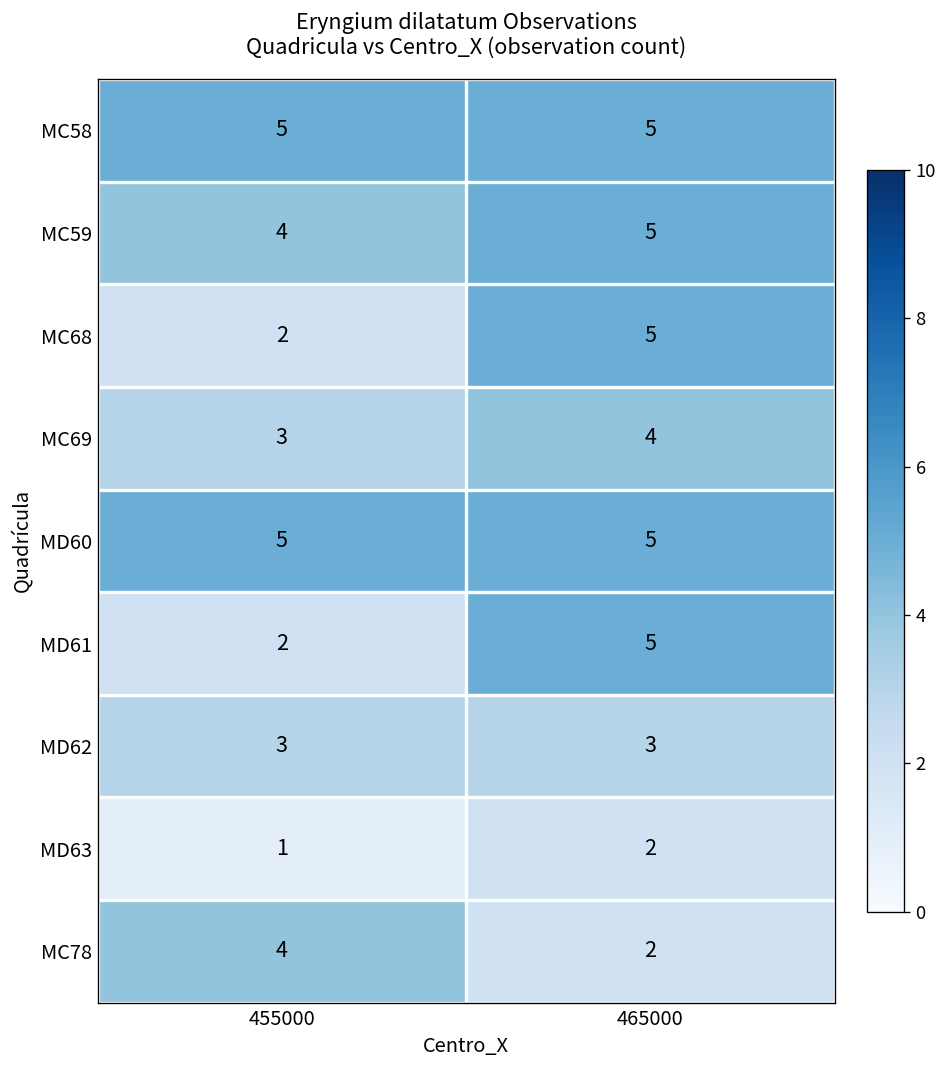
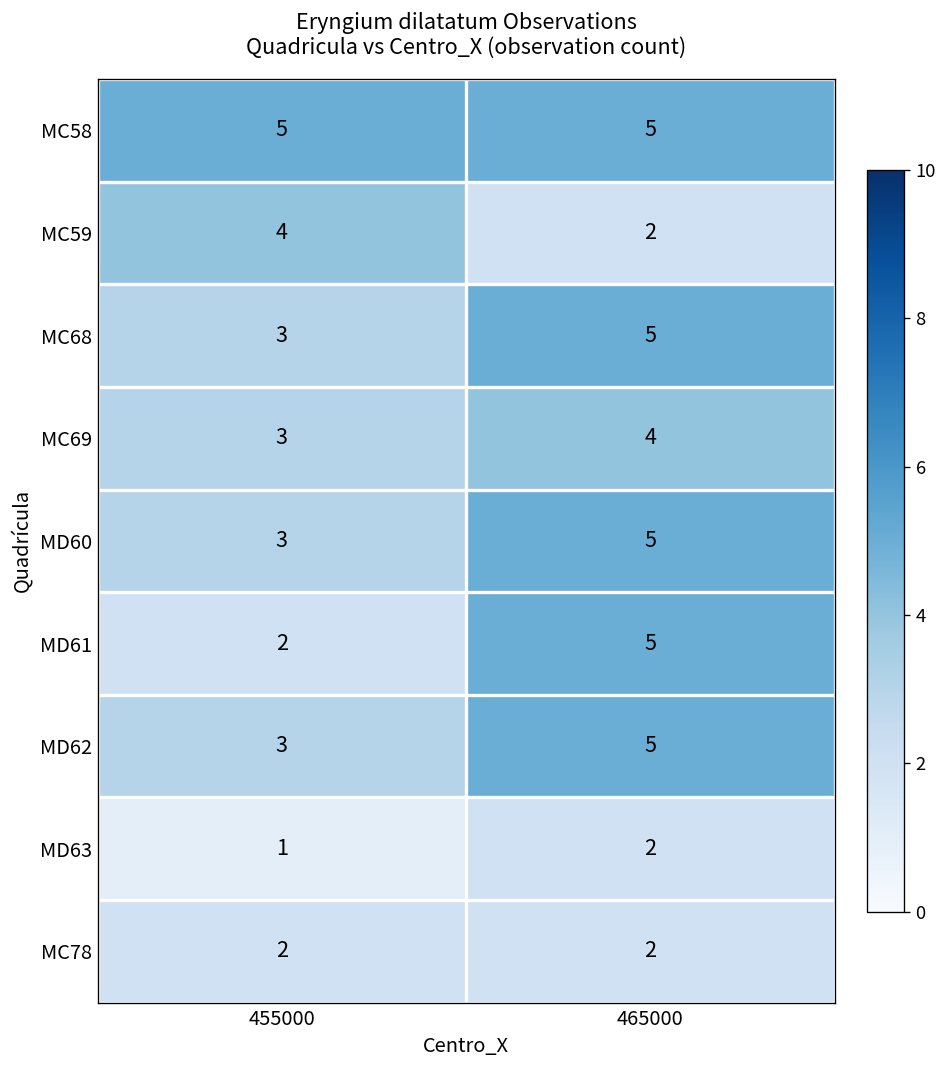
MC59, 465000: 5 -> 2
MC68, 455000: 2 -> 3
MD60, 455000: 5 -> 3
MD62, 465000: 3 -> 5
MC78, 455000: 4 -> 2
